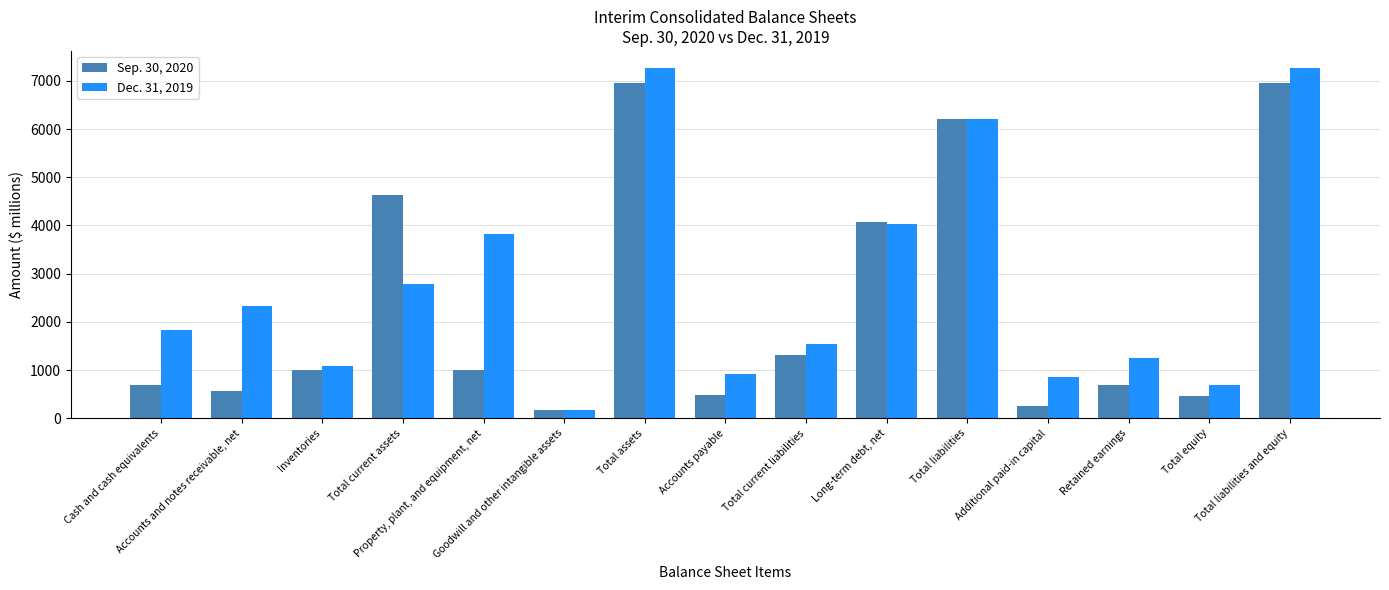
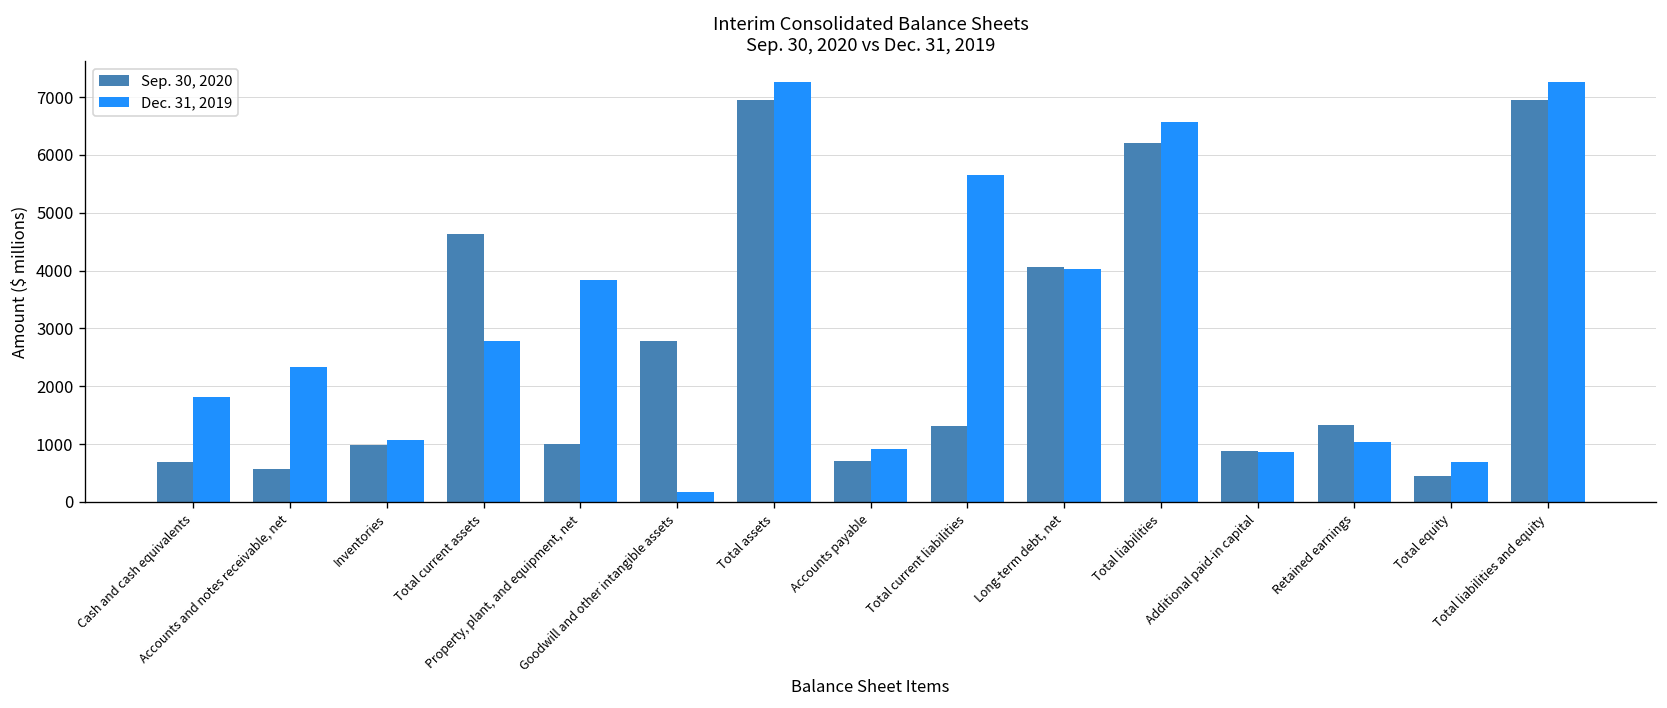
Sep. 30, 2020, Goodwill and other intangible assets: 200 -> 2800
Sep. 30, 2020, Accounts payable: 500 -> 700
Dec. 31, 2019, Total current liabilities: 1500 -> 5700
Dec. 31, 2019, Total liabilities: 6200 -> 6600
Sep. 30, 2020, Additional paid-in capital: 200 -> 900
Sep. 30, 2020, Retained earnings: 700 -> 1300
Dec. 31, 2019, Retained earnings: 1200 -> 1000
